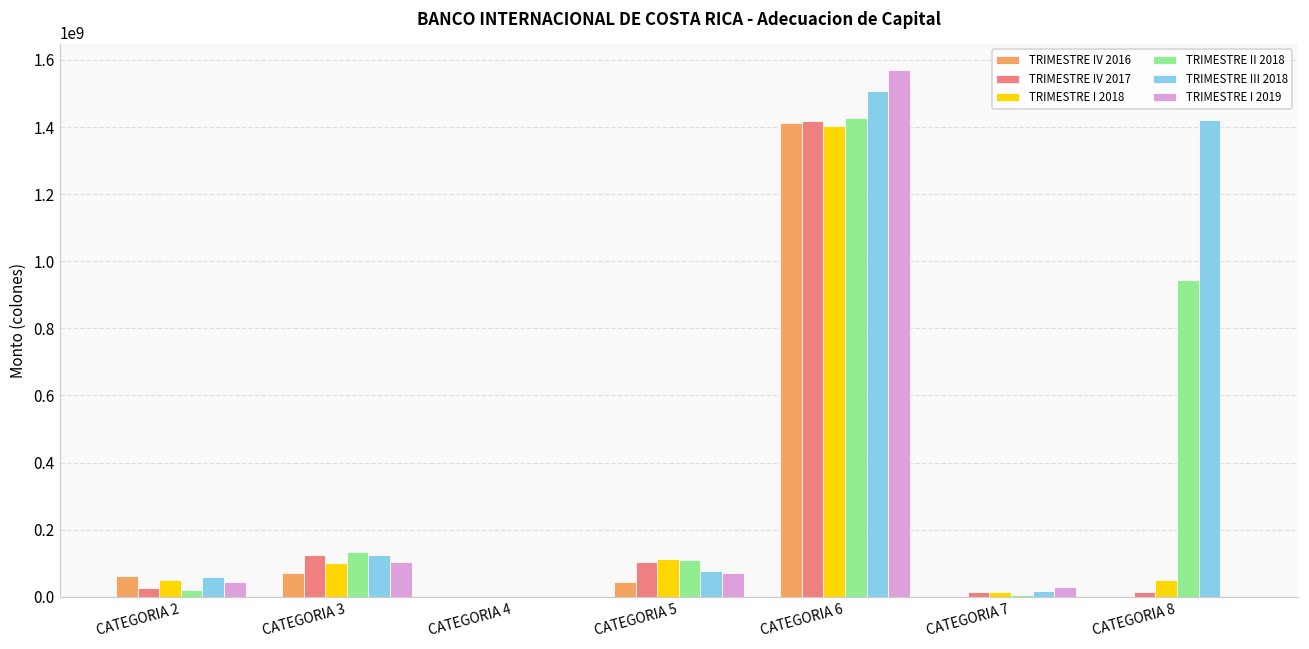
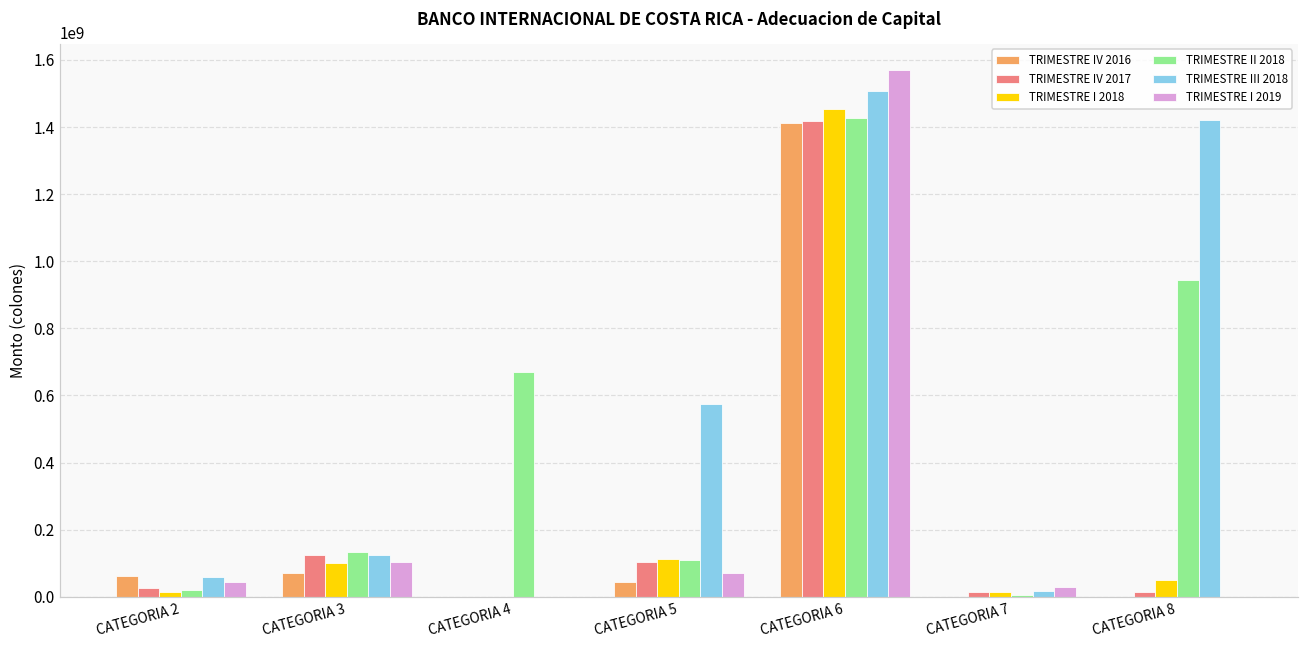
TRIMESTRE I 2018, CATEGORIA 2: 50000000 -> 10000000
TRIMESTRE II 2018, CATEGORIA 4: 0 -> 670000000
TRIMESTRE III 2018, CATEGORIA 5: 80000000 -> 580000000
TRIMESTRE I 2018, CATEGORIA 6: 1400000000 -> 1450000000
